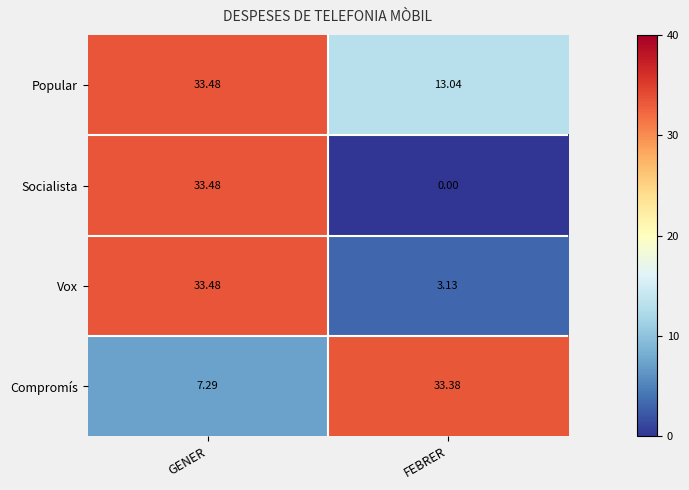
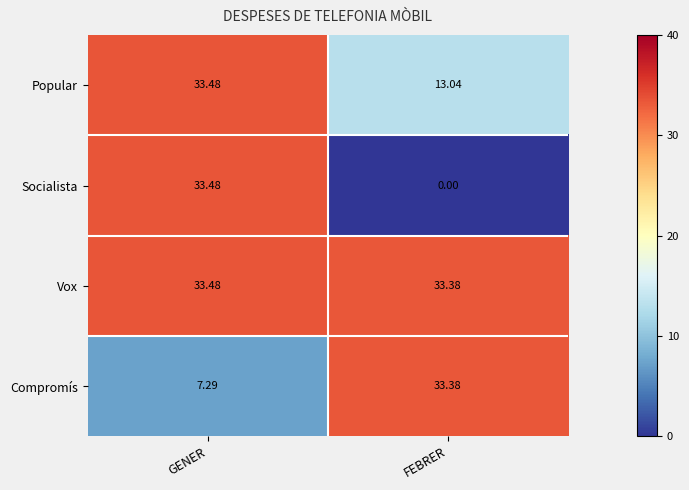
Vox, FEBRER: 3.13 -> 33.38
